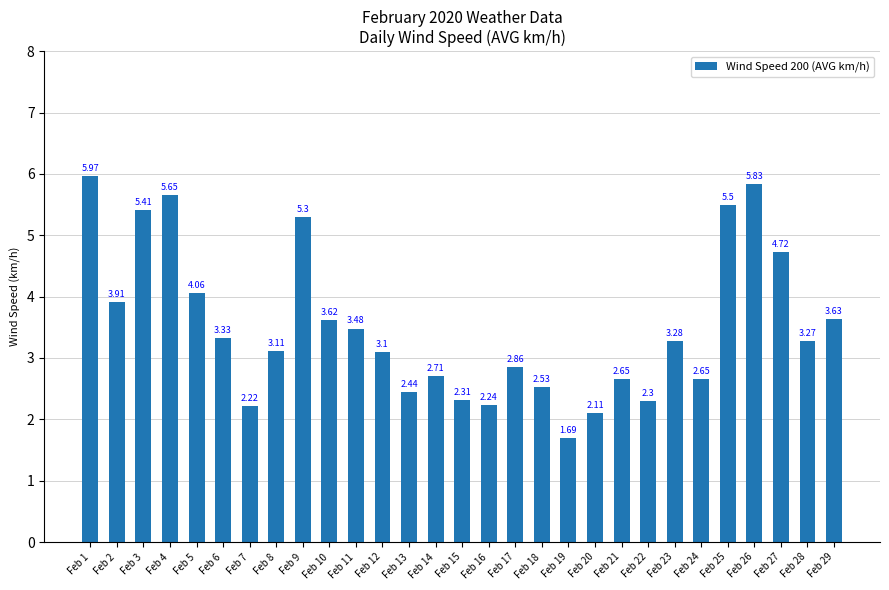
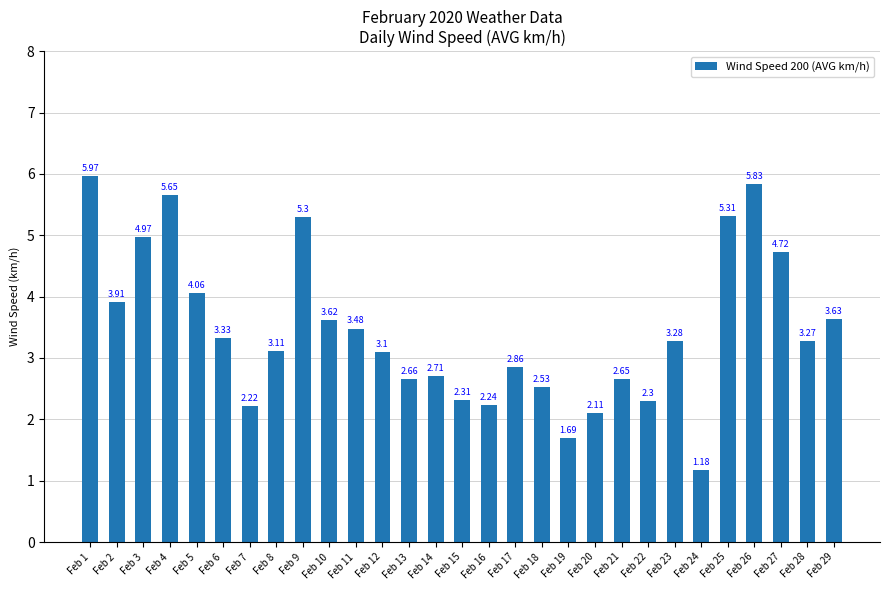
Feb 3: 5.41 -> 4.97
Feb 13: 2.44 -> 2.66
Feb 24: 2.65 -> 1.18
Feb 25: 5.5 -> 5.31
